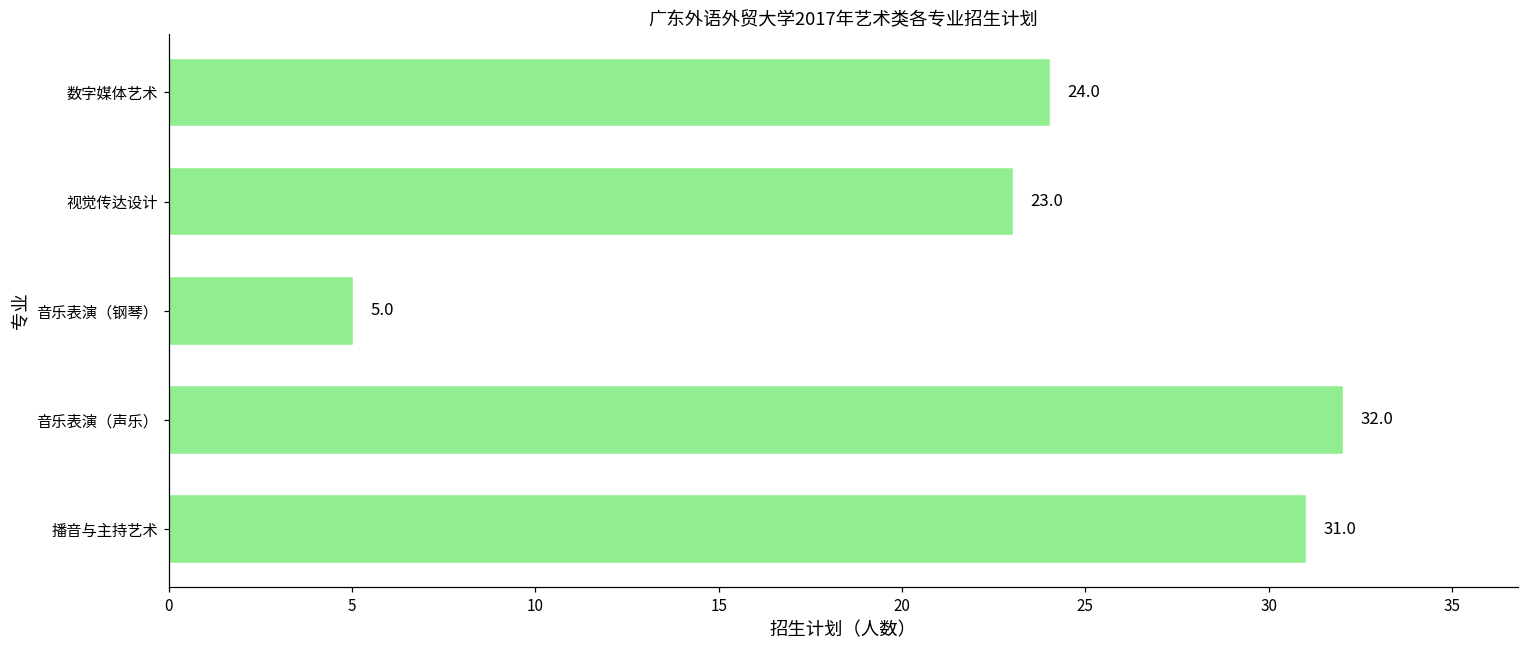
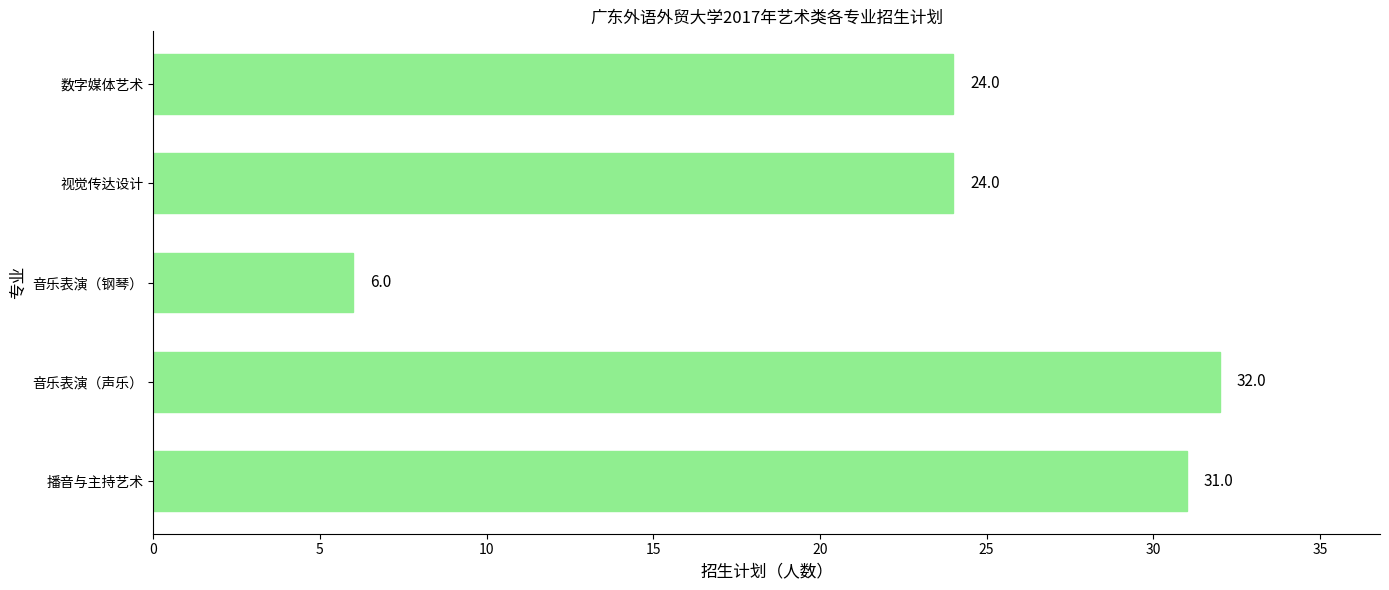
视觉传达设计: 23.0 -> 24.0
音乐表演（钢琴）: 5.0 -> 6.0
